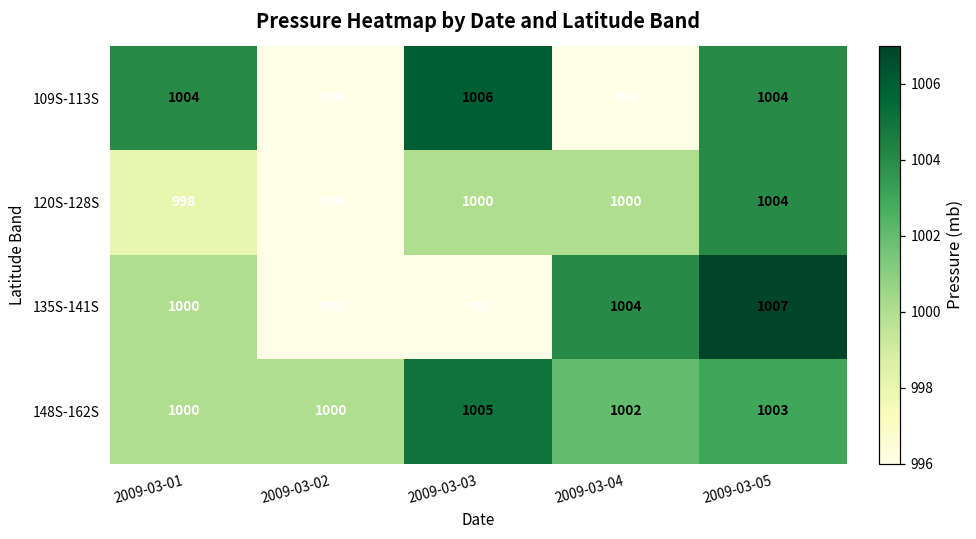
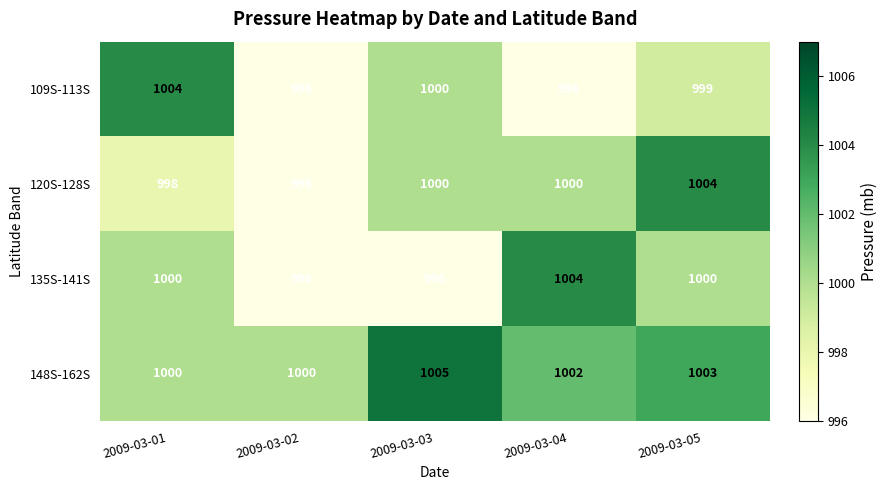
109S-113S, 2009-03-03: 1006 -> 1000
109S-113S, 2009-03-05: 1004 -> 999
135S-141S, 2009-03-05: 1007 -> 1000
